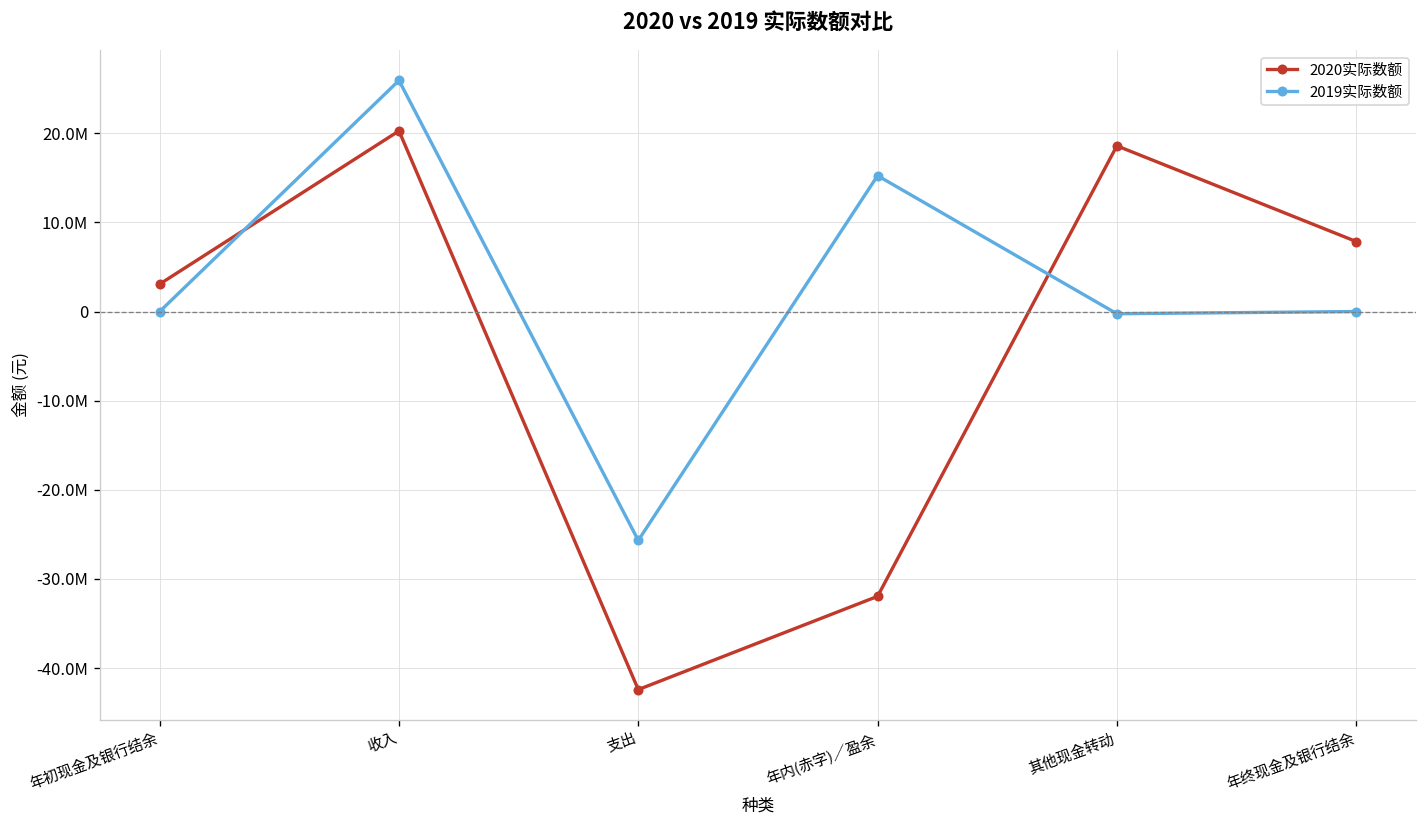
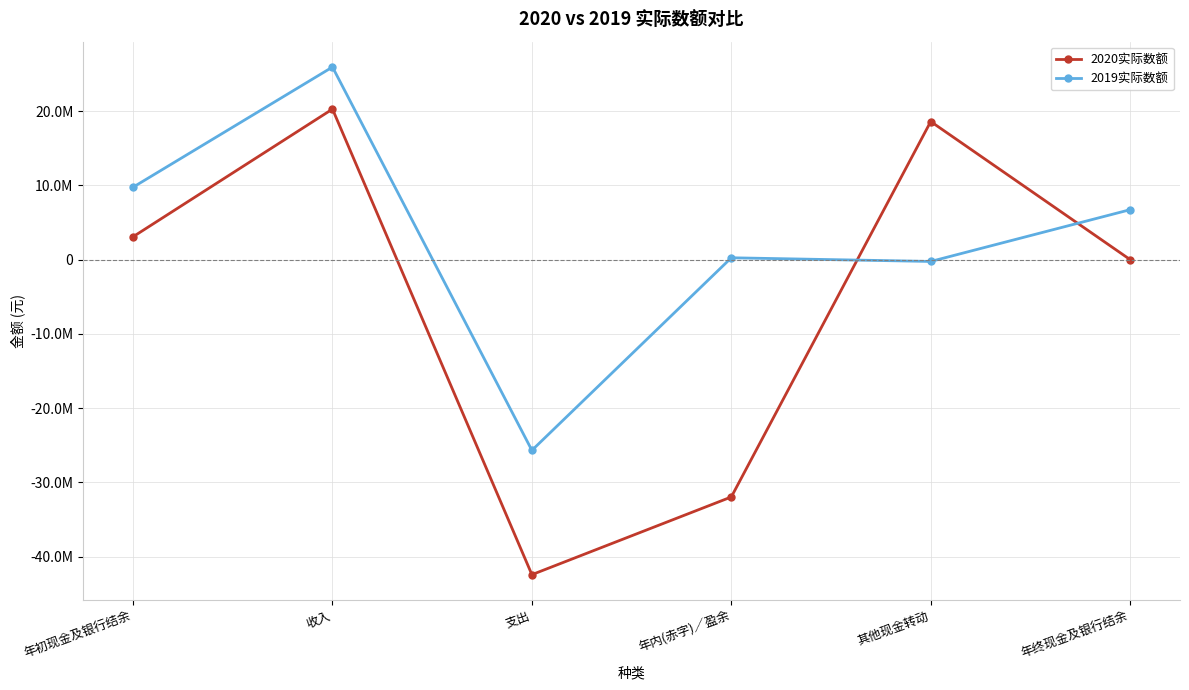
2019实际数额, 年初现金及银行结余: 0 -> 10000000
2019实际数额, 年内(赤字)／盈余: 15000000 -> 0
2020实际数额, 年终现金及银行结余: 8000000 -> 0
2019实际数额, 年终现金及银行结余: 0 -> 7000000
